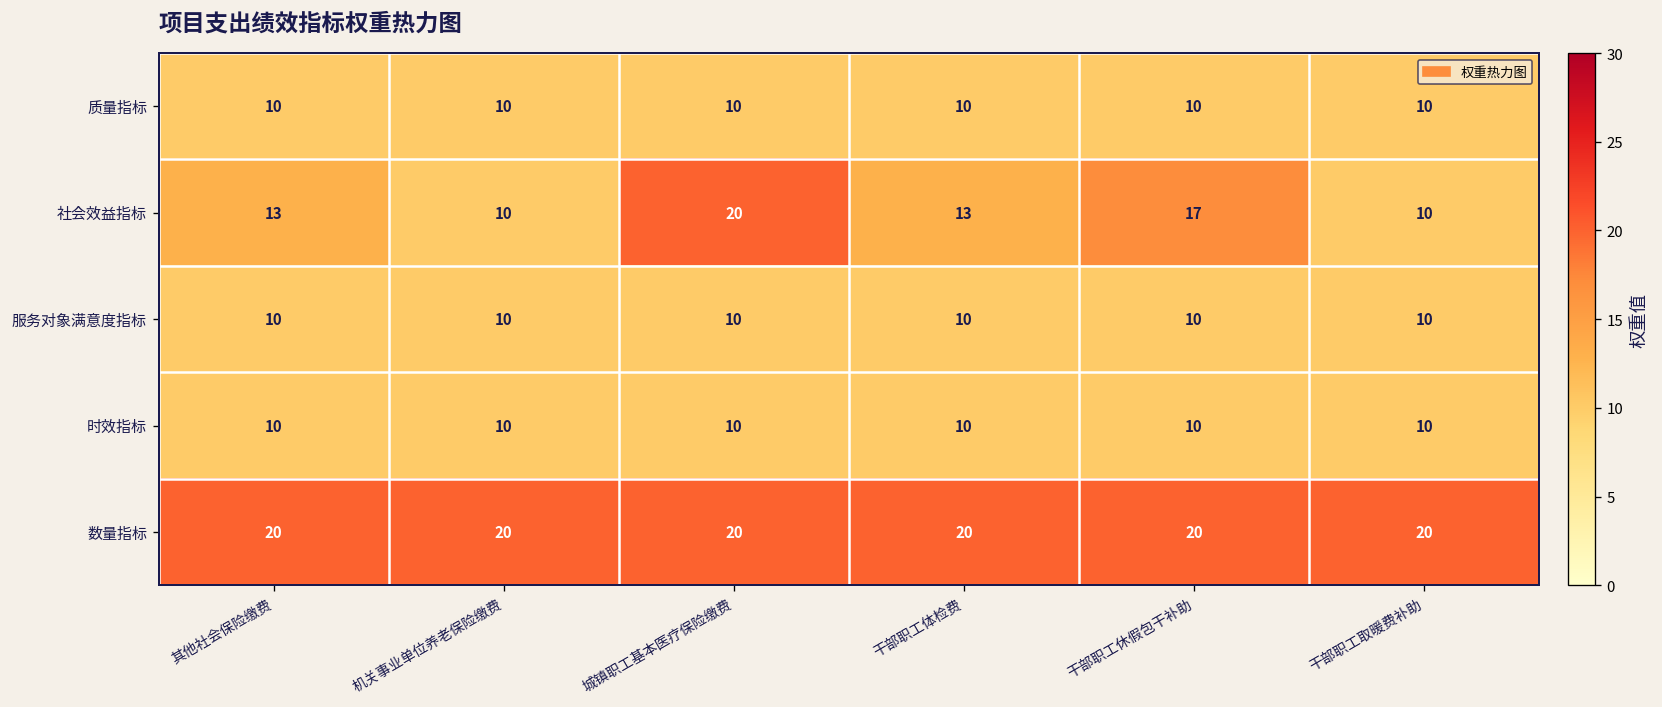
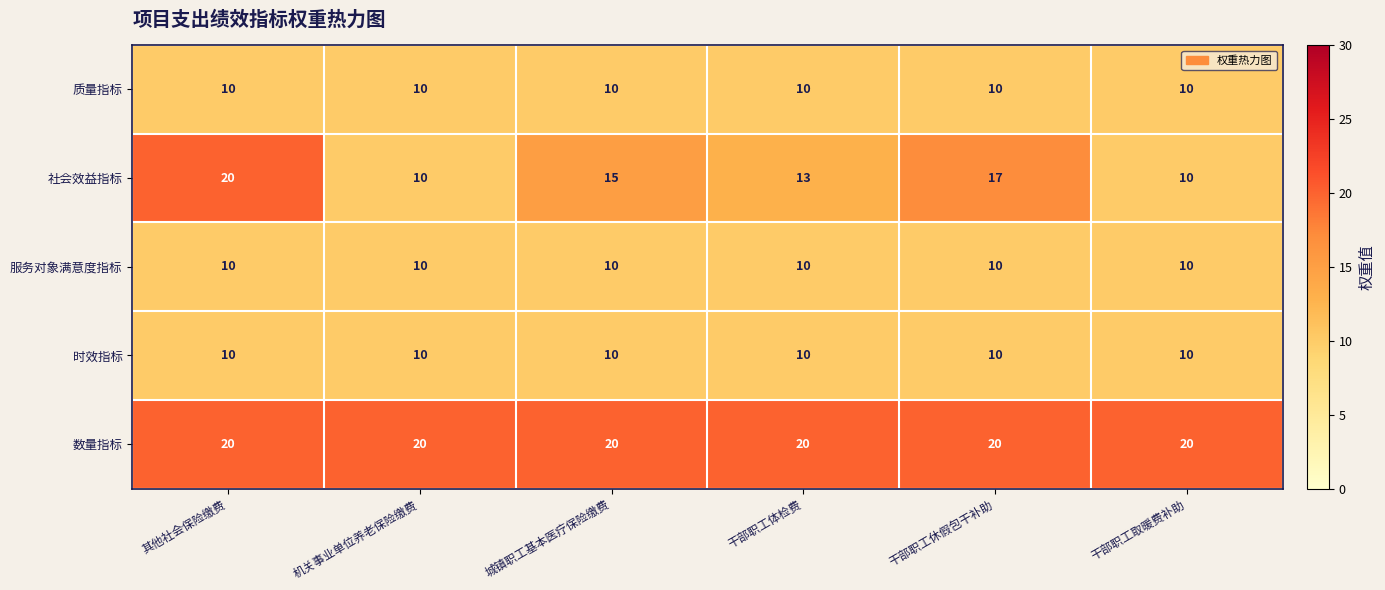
社会效益指标, 其他社会保险缴费: 13 -> 20
社会效益指标, 城镇职工基本医疗保险缴费: 20 -> 15
